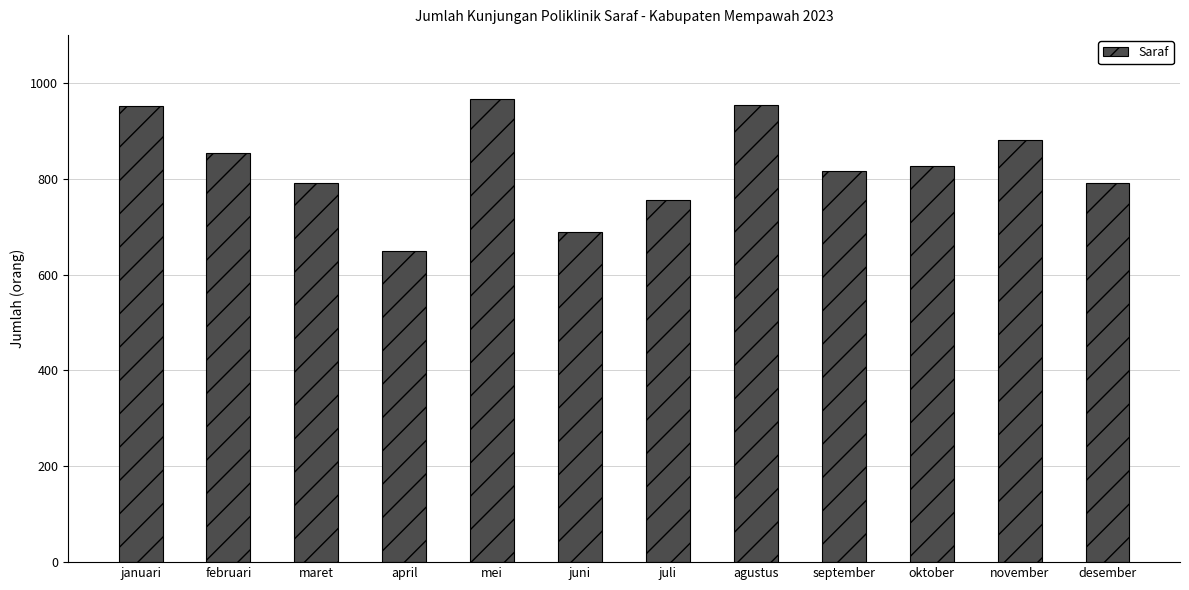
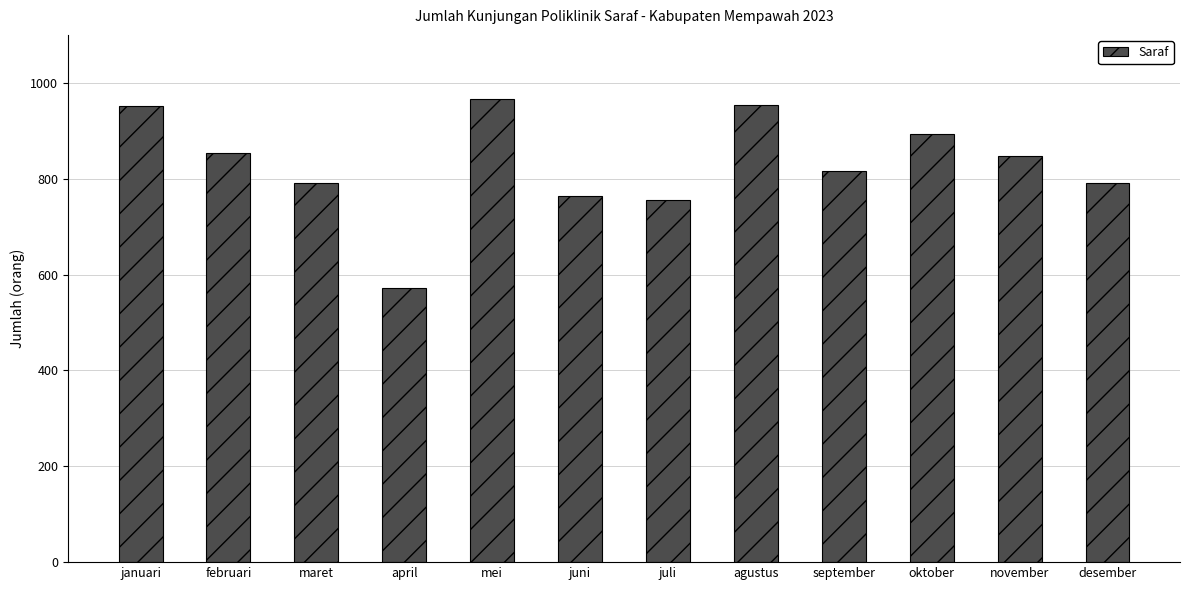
april: 650 -> 570
juni: 690 -> 760
oktober: 830 -> 890
november: 880 -> 850
